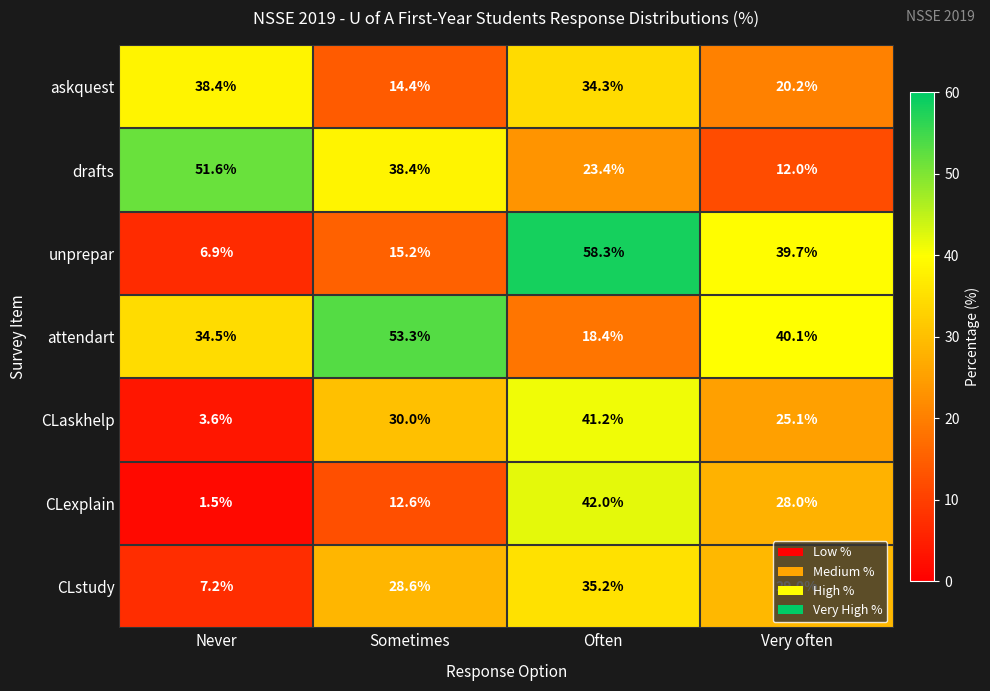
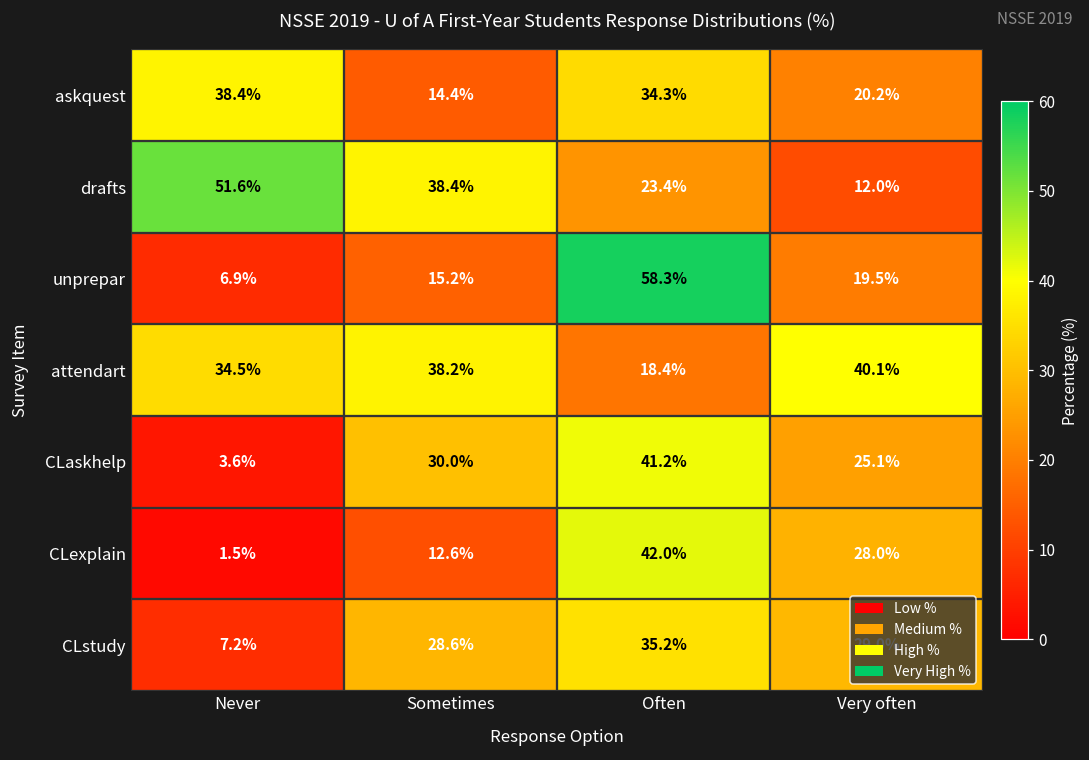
unprepar, Very often: 39.7% -> 19.5%
attendart, Sometimes: 53.3% -> 38.2%
